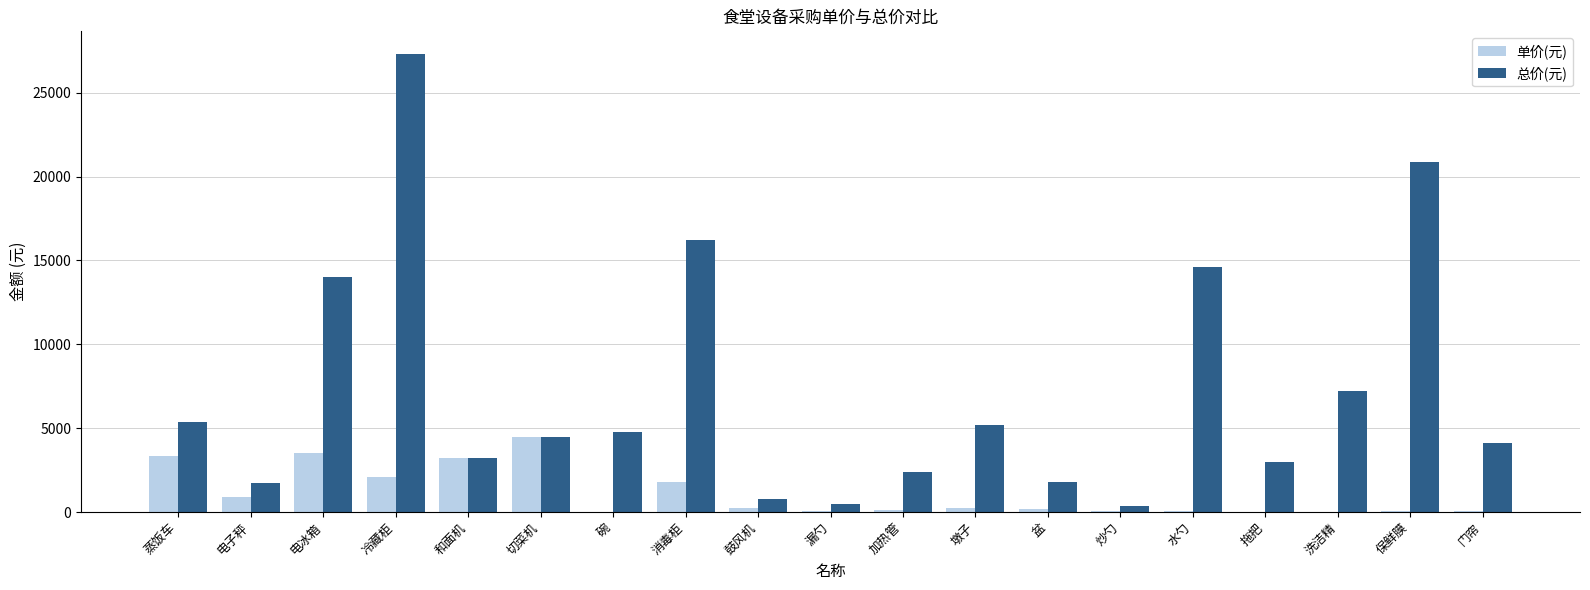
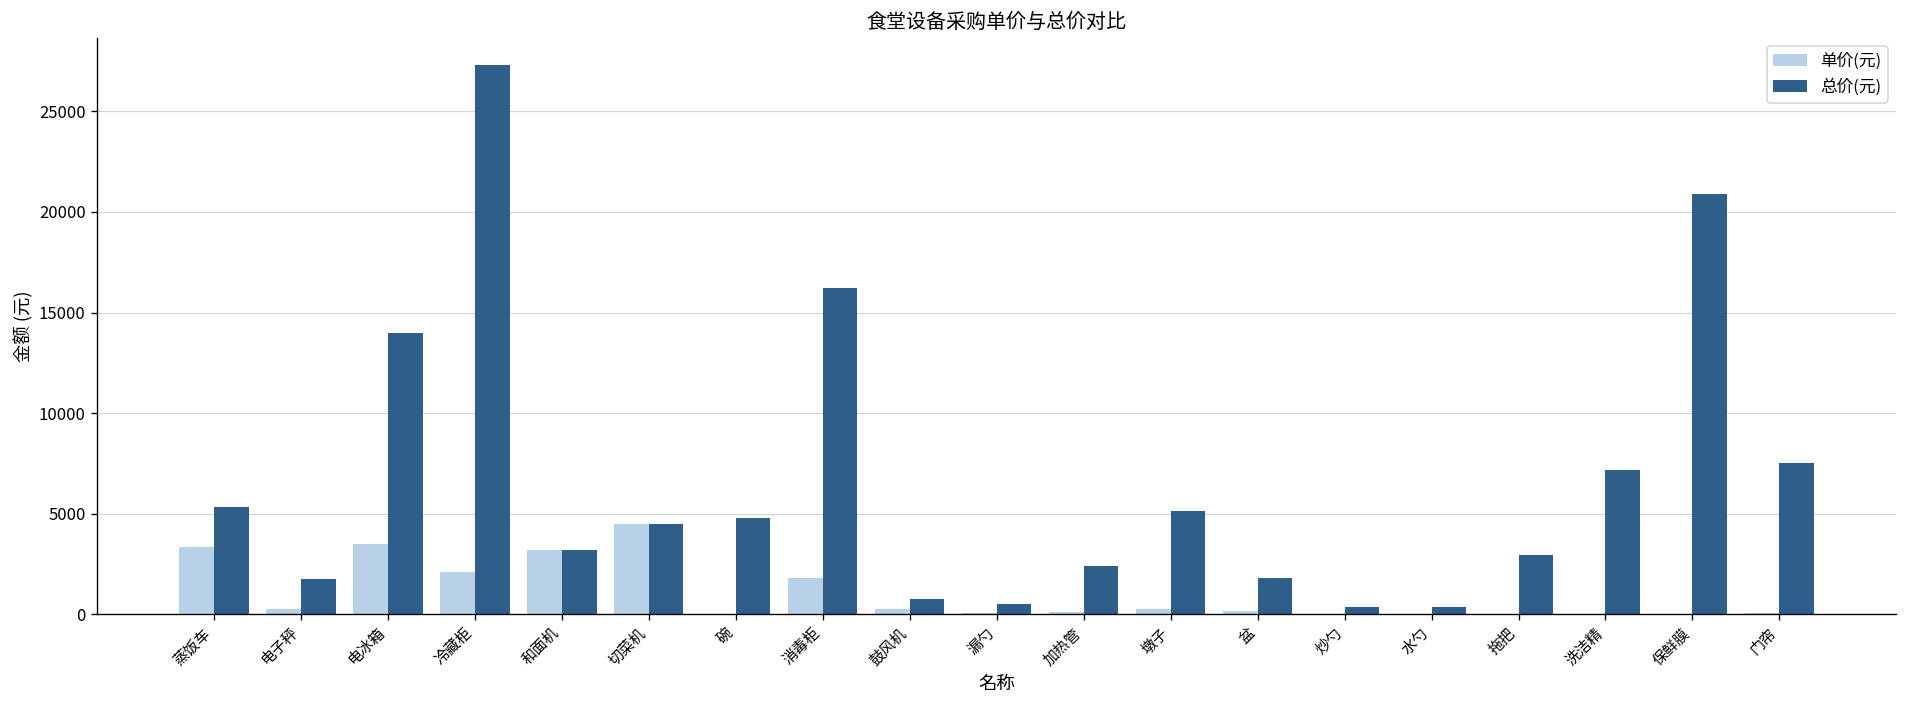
单价(元), 电子秤: 900 -> 300
总价(元), 水勺: 14600 -> 400
总价(元), 门帘: 4100 -> 7500
